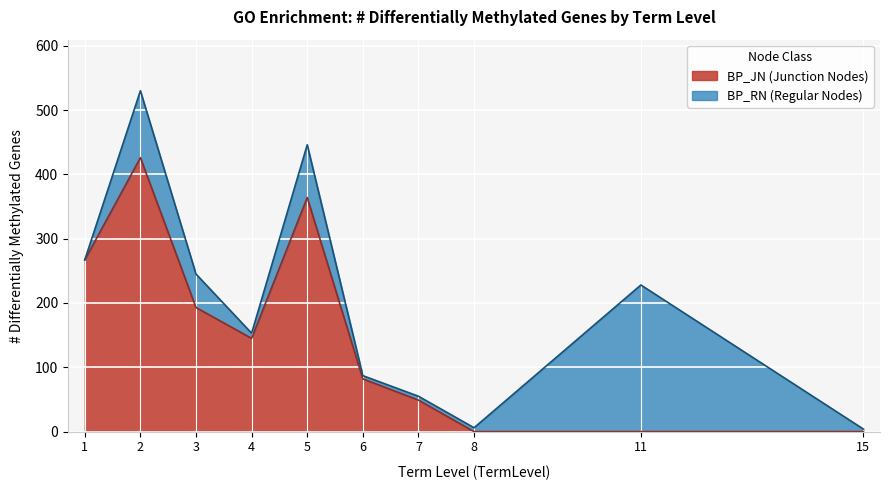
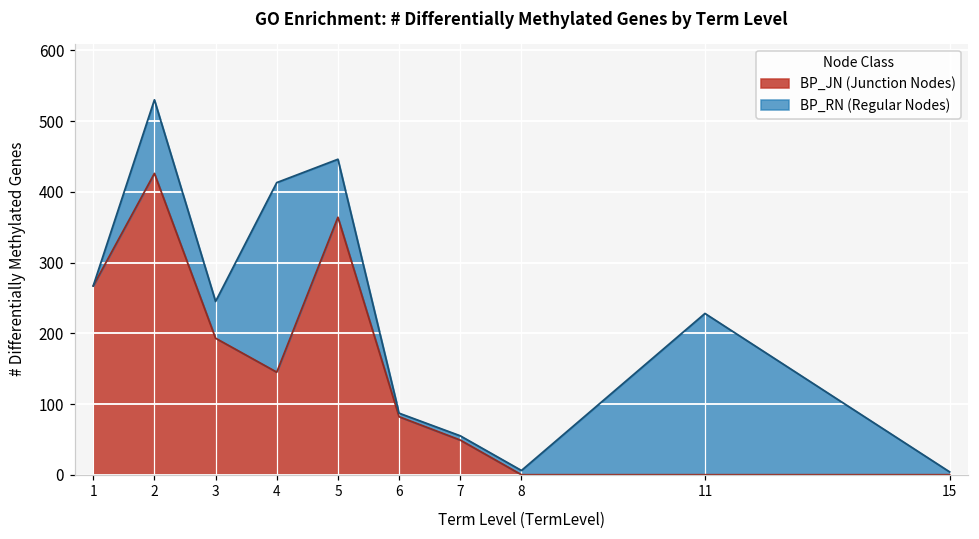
BP_RN (Regular Nodes), 4: 10 -> 270
